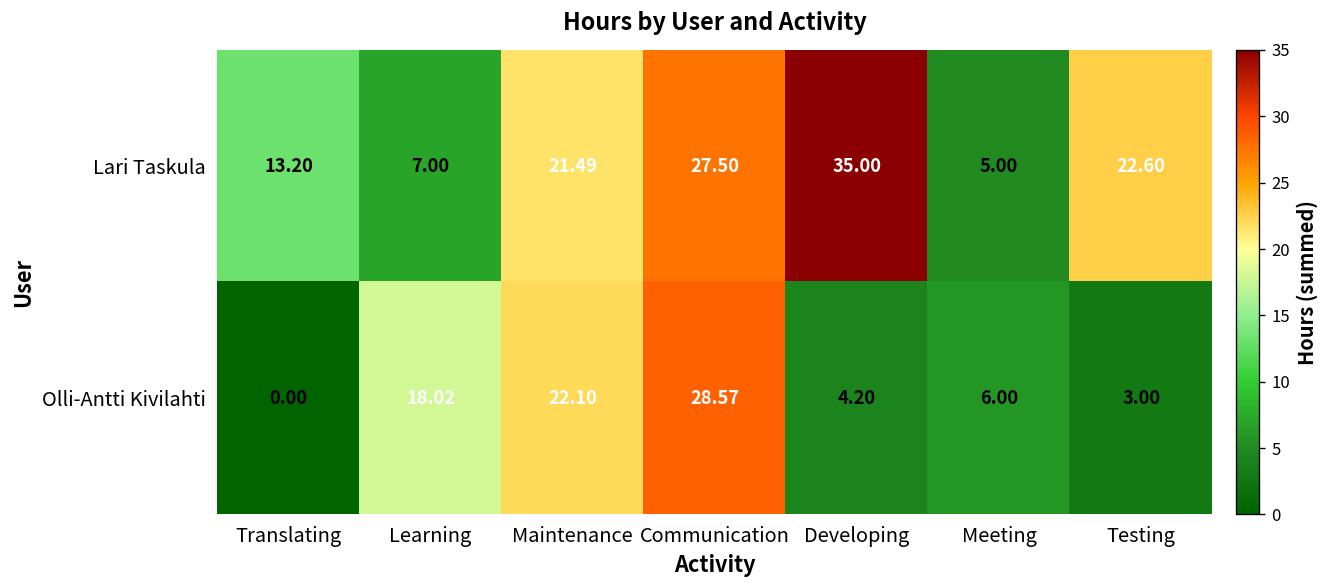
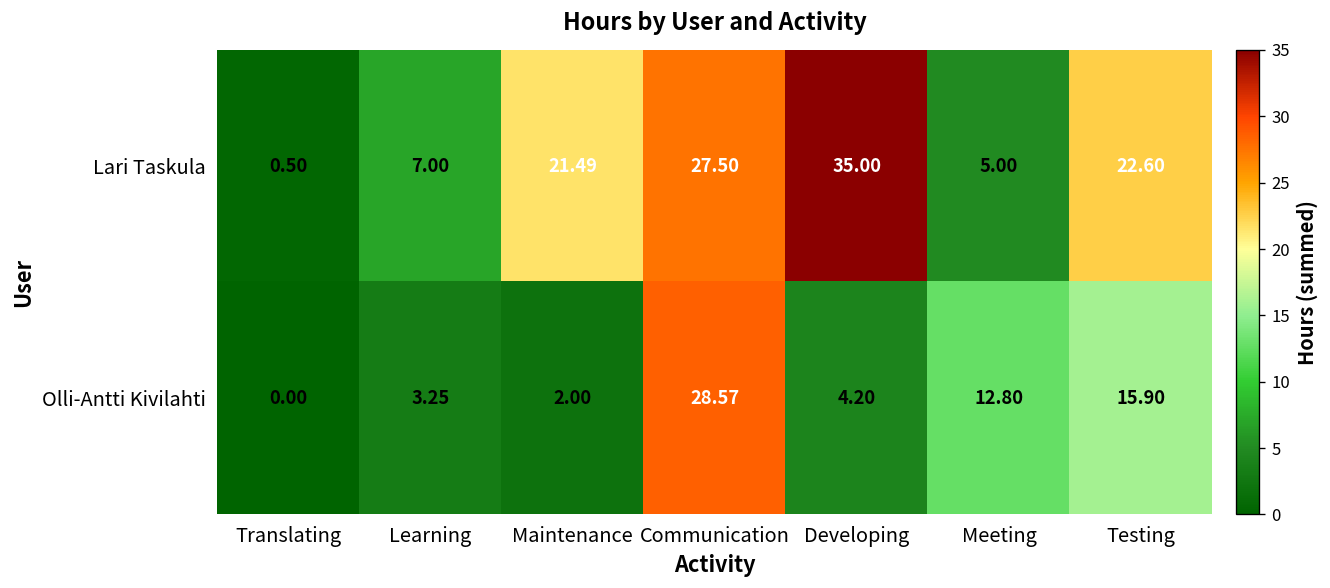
Lari Taskula, Translating: 13.20 -> 0.50
Olli-Antti Kivilahti, Learning: 18.02 -> 3.25
Olli-Antti Kivilahti, Maintenance: 22.10 -> 2.00
Olli-Antti Kivilahti, Meeting: 6.00 -> 12.80
Olli-Antti Kivilahti, Testing: 3.00 -> 15.90
